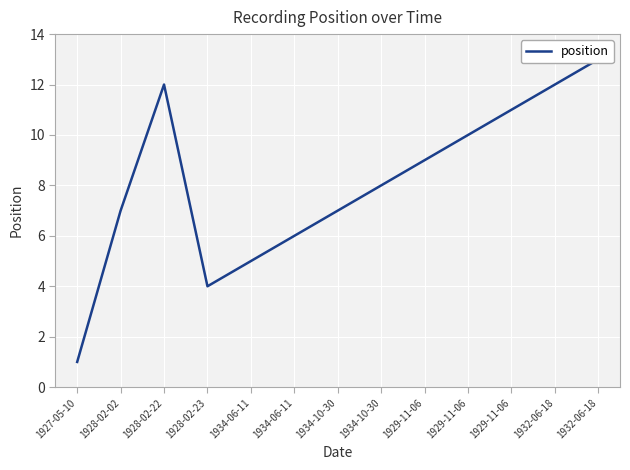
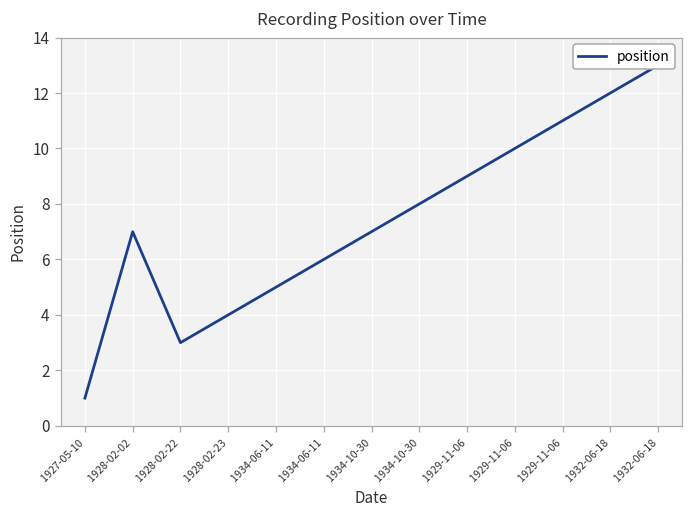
1928-02-22: 12 -> 3
